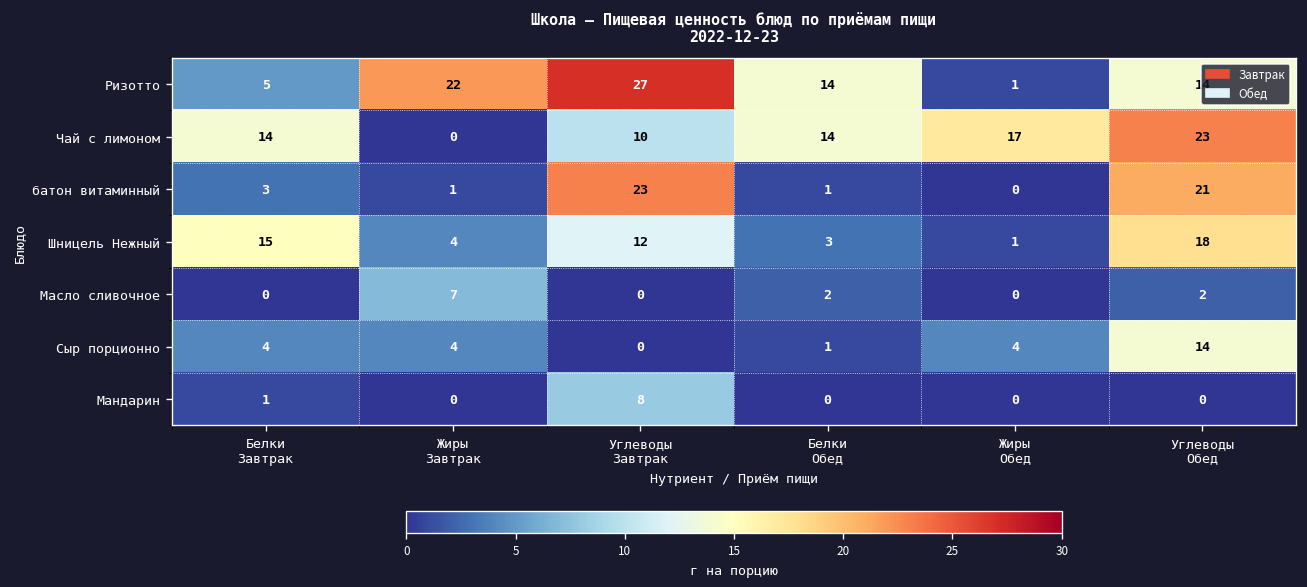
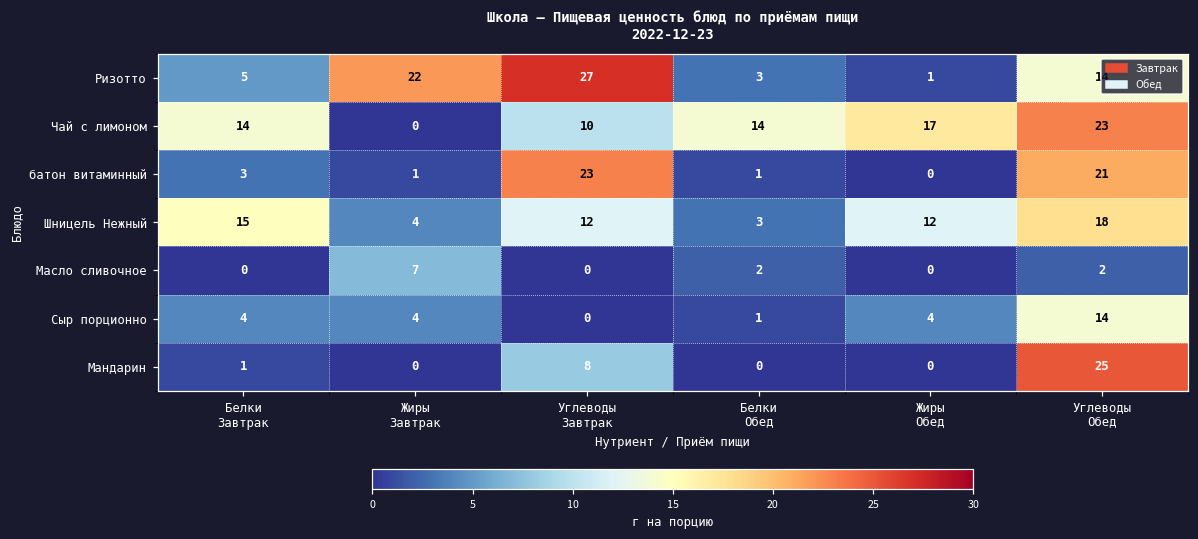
Ризотто, Белки Обед: 14 -> 3
Шницель Нежный, Жиры Обед: 1 -> 12
Мандарин, Углеводы Обед: 0 -> 25
